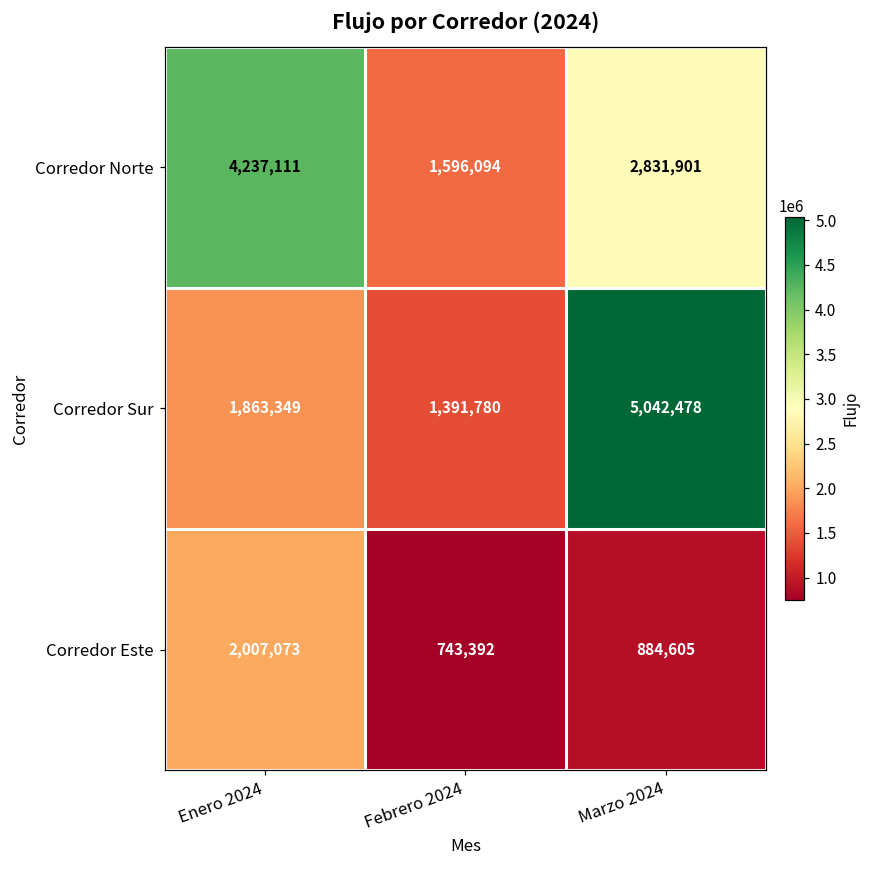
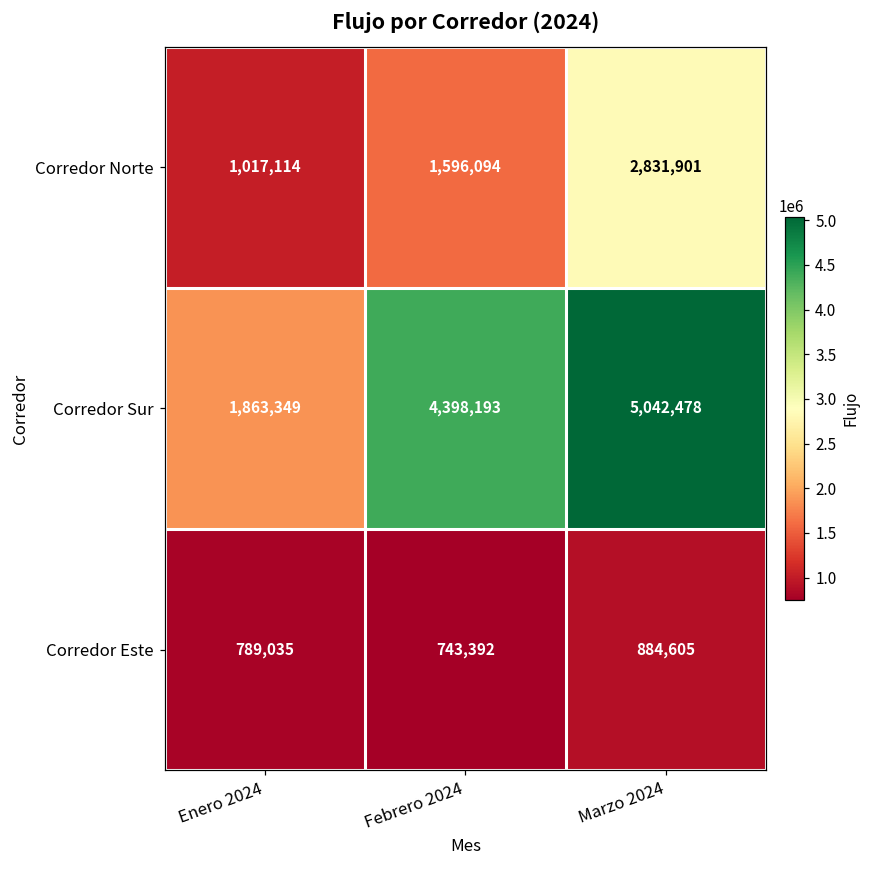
Corredor Norte, Enero 2024: 4,237,111 -> 1,017,114
Corredor Sur, Febrero 2024: 1,391,780 -> 4,398,193
Corredor Este, Enero 2024: 2,007,073 -> 789,035
